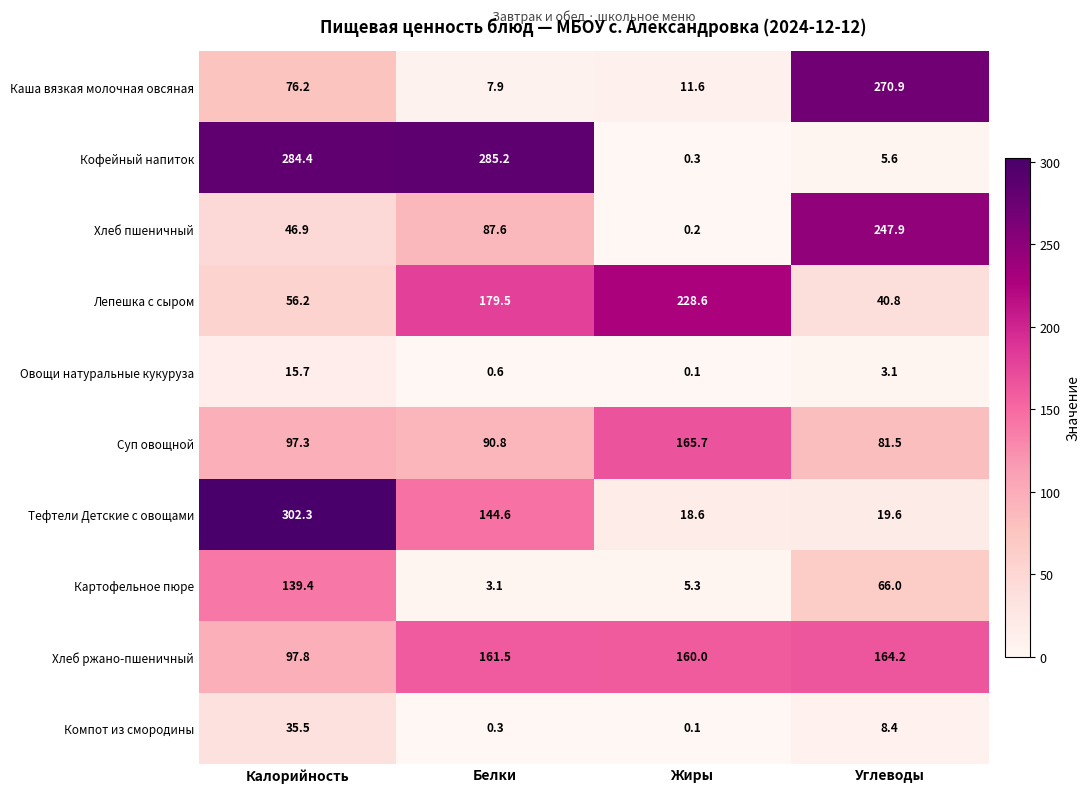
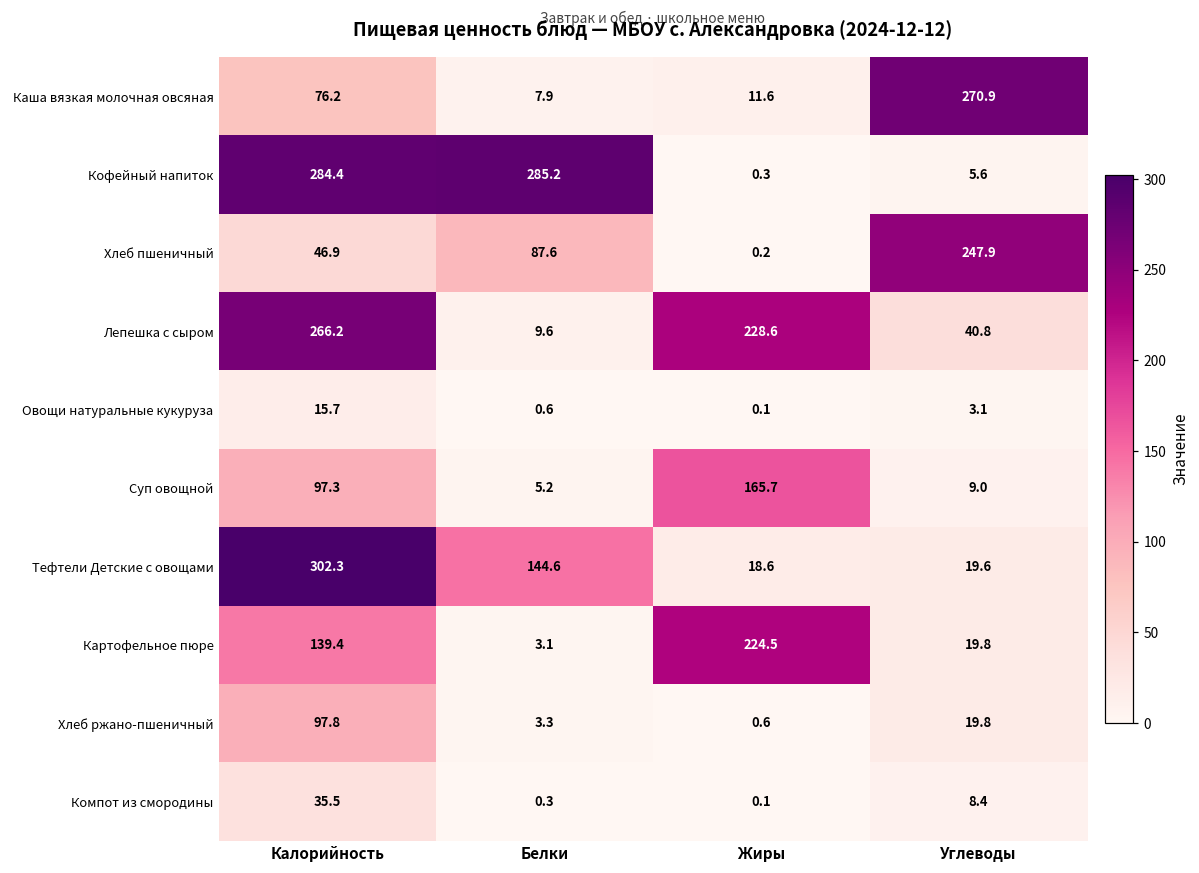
Лепешка с сыром, Калорийность: 56.2 -> 266.2
Лепешка с сыром, Белки: 179.5 -> 9.6
Суп овощной, Белки: 90.8 -> 5.2
Суп овощной, Углеводы: 81.5 -> 9.0
Картофельное пюре, Жиры: 5.3 -> 224.5
Картофельное пюре, Углеводы: 66.0 -> 19.8
Хлеб ржано-пшеничный, Белки: 161.5 -> 3.3
Хлеб ржано-пшеничный, Жиры: 160.0 -> 0.6
Хлеб ржано-пшеничный, Углеводы: 164.2 -> 19.8
